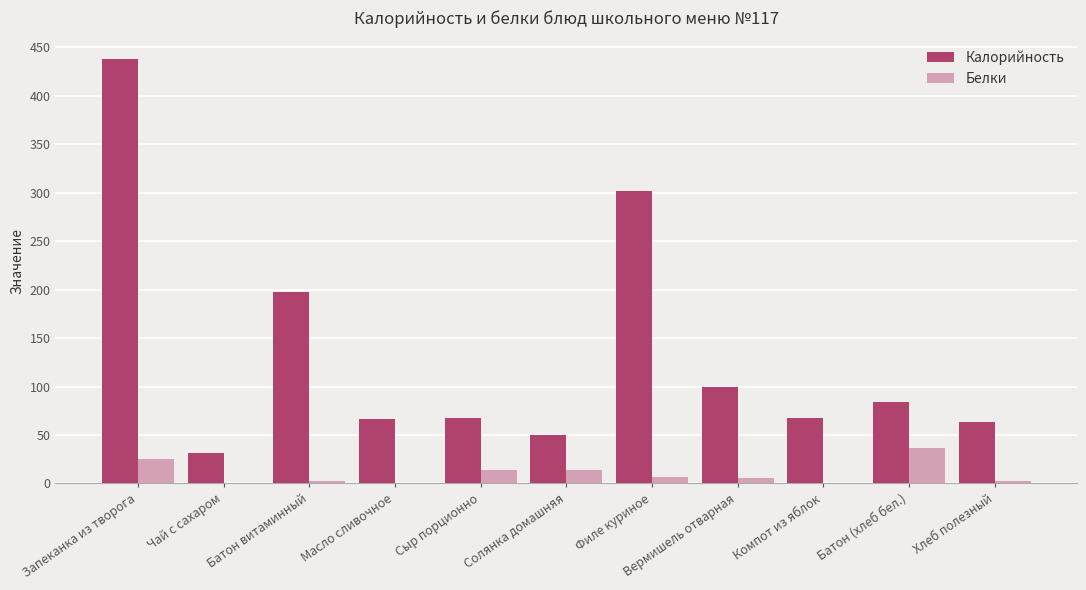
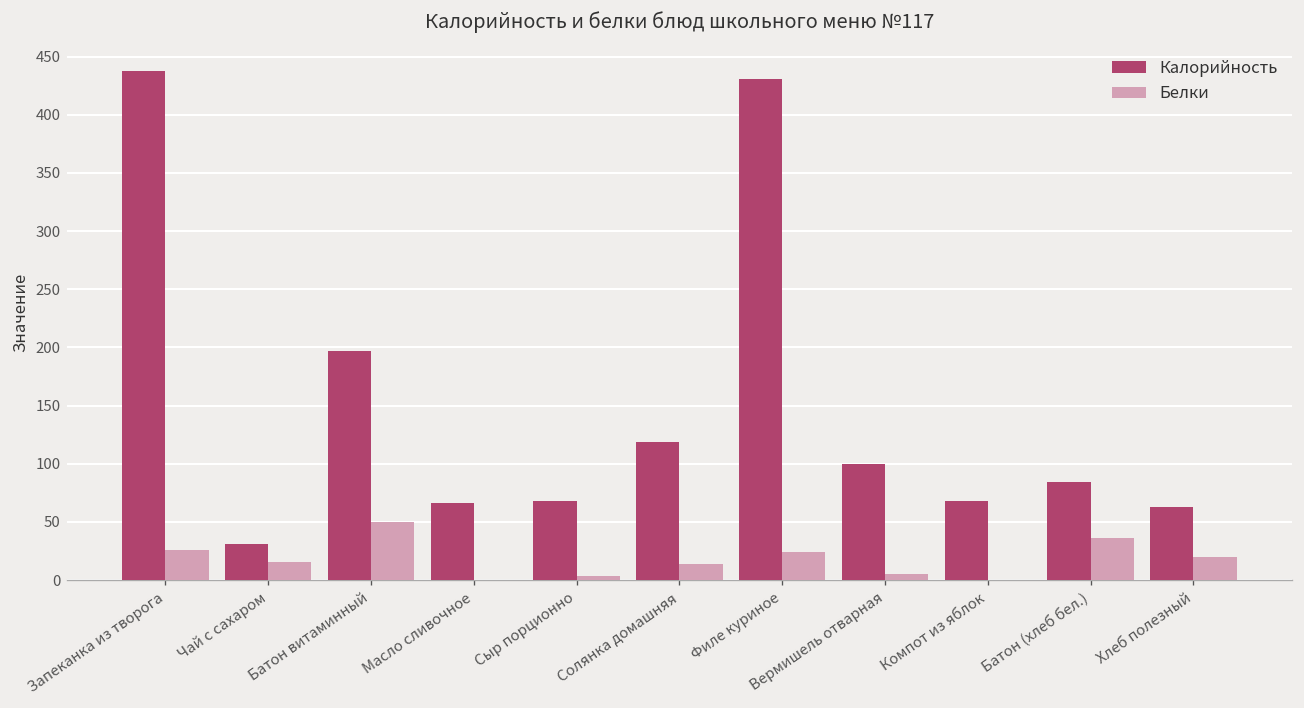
Белки, Чай с сахаром: 0 -> 20
Белки, Батон витаминный: 0 -> 50
Белки, Сыр порционно: 10 -> 0
Калорийность, Солянка домашняя: 50 -> 120
Калорийность, Филе куриное: 300 -> 430
Белки, Филе куриное: 10 -> 20
Белки, Хлеб полезный: 0 -> 20
